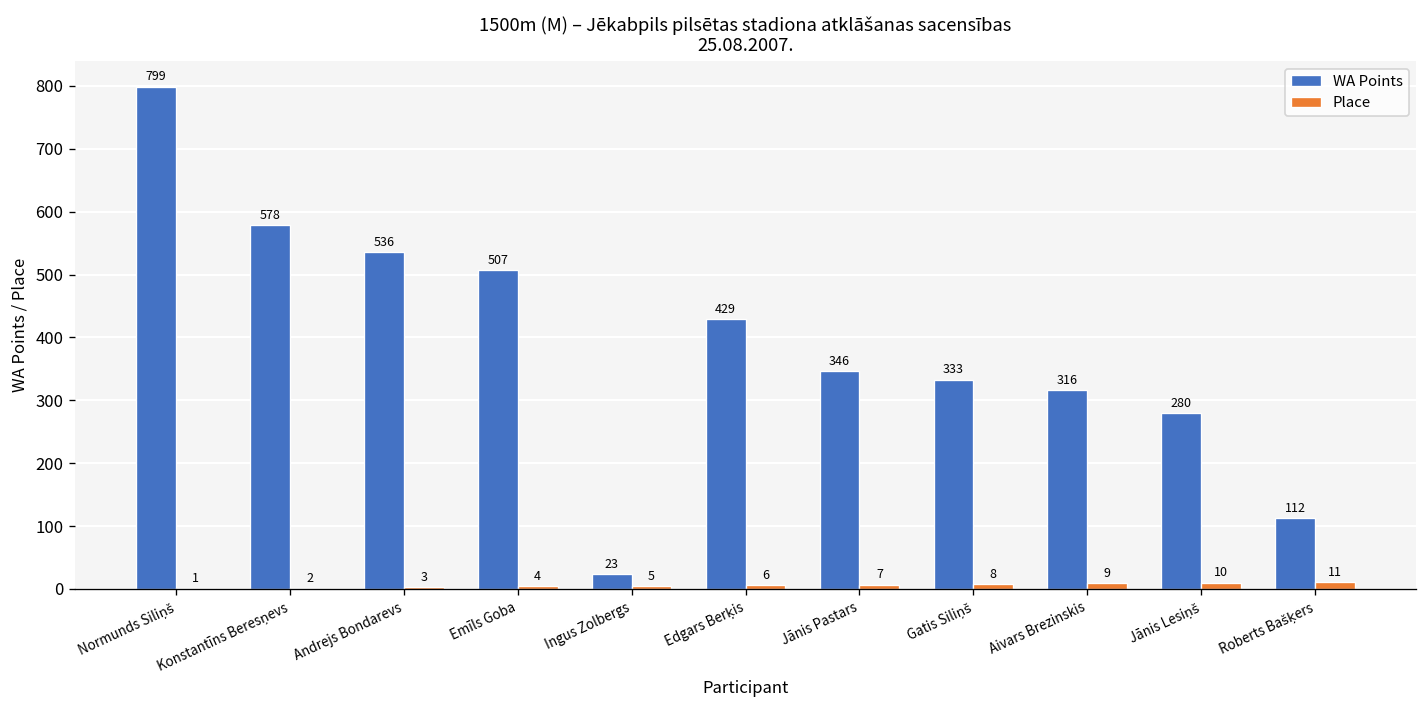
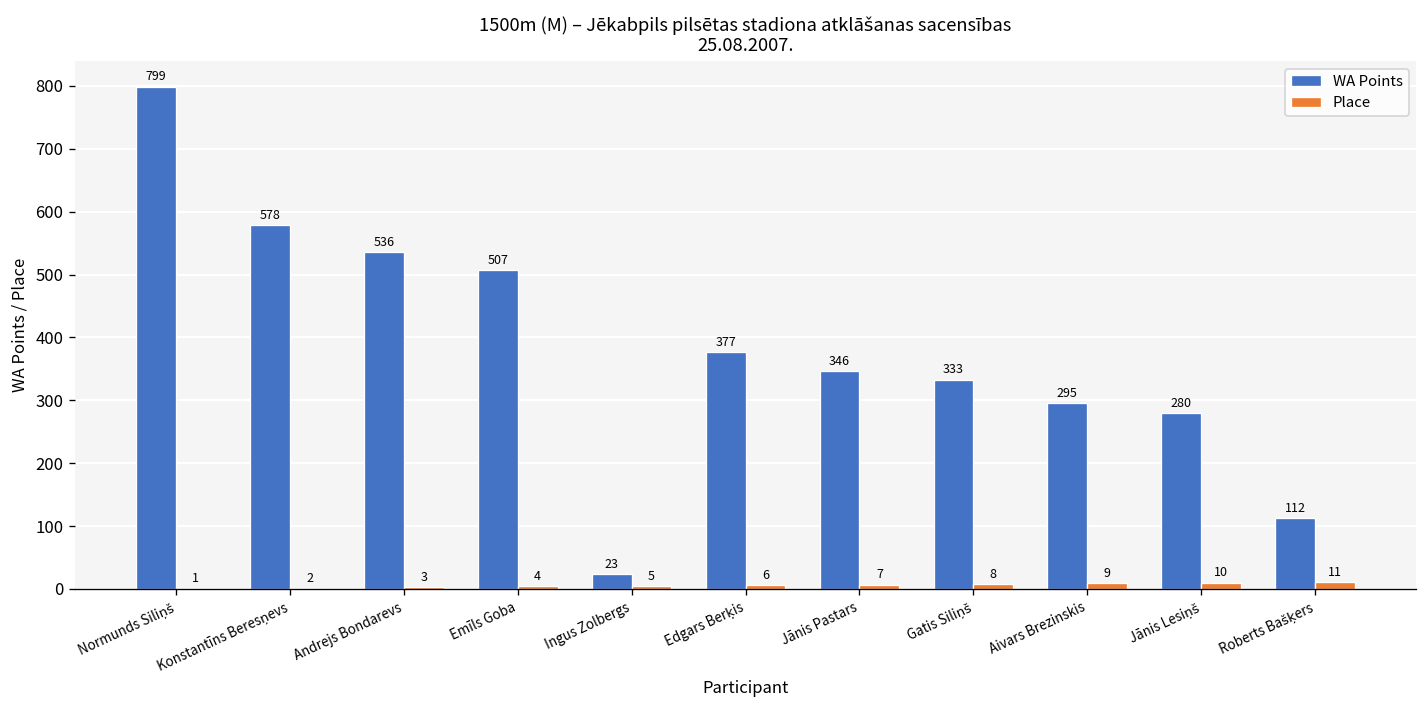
WA Points, Edgars Berķis: 429 -> 377
WA Points, Aivars Brezinskis: 316 -> 295
